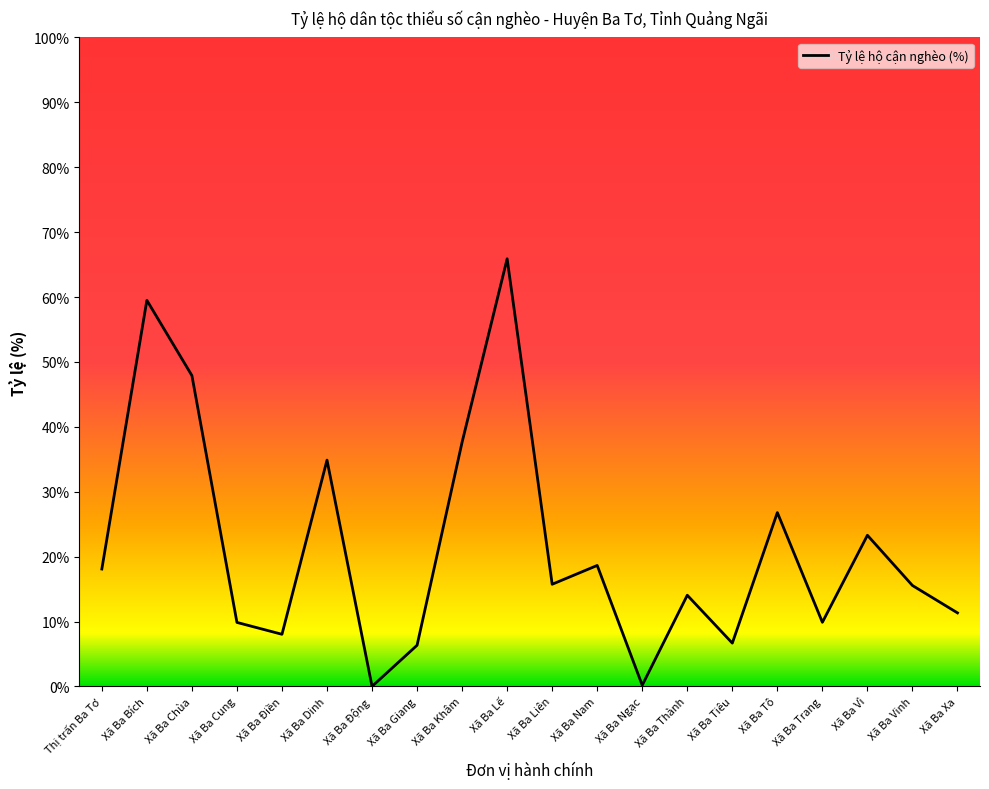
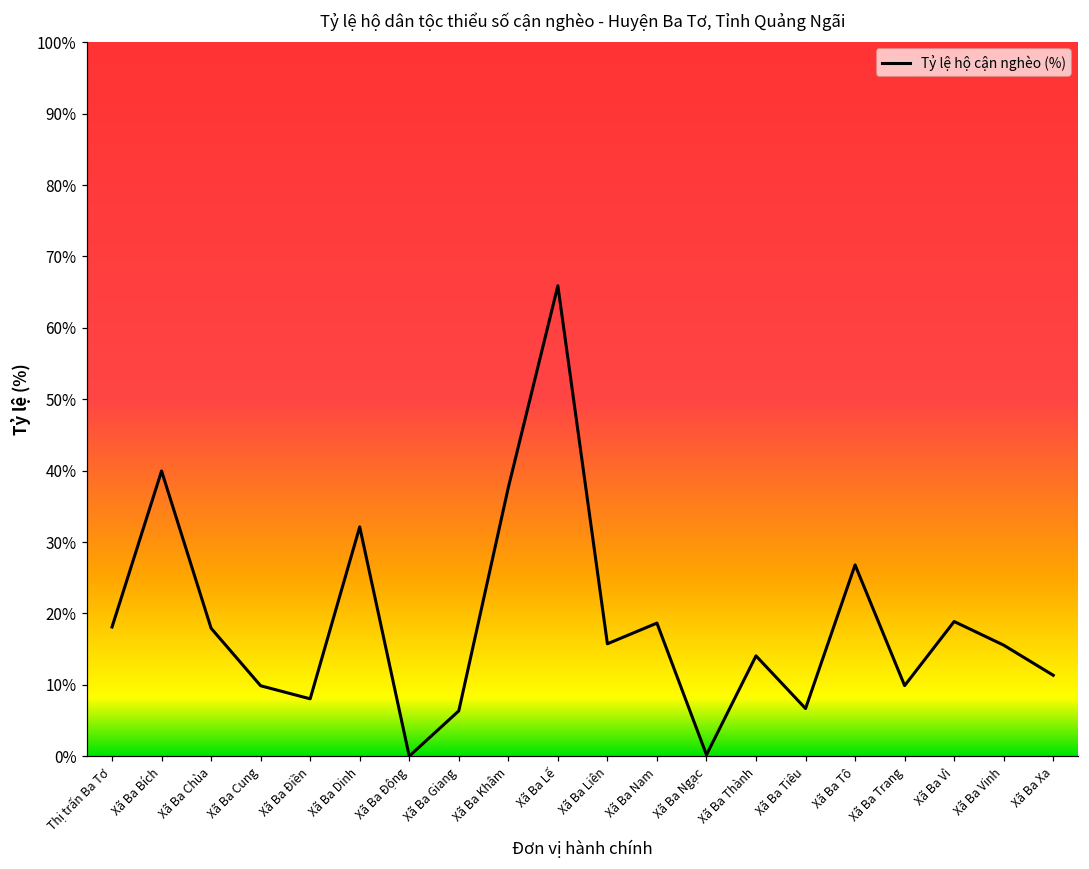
Xã Ba Bích: 60% -> 40%
Xã Ba Chùa: 48% -> 18%
Xã Ba Dinh: 35% -> 32%
Xã Ba Vì: 23% -> 19%
